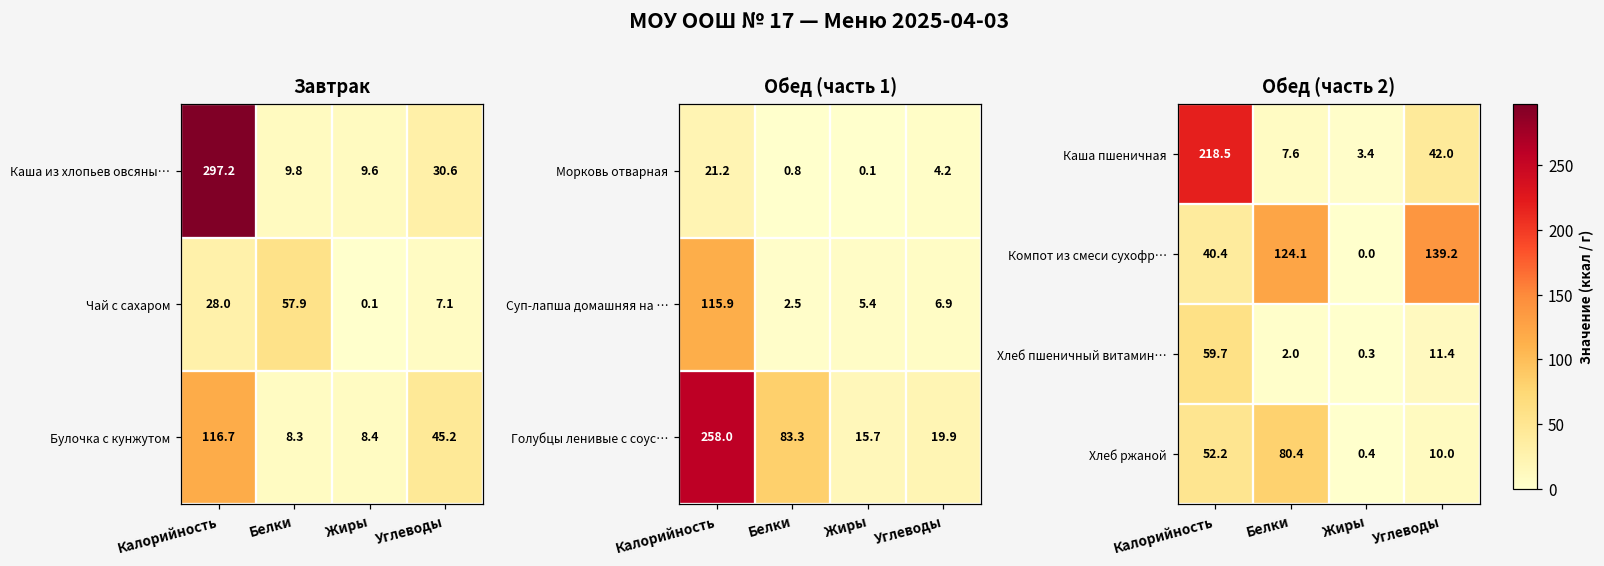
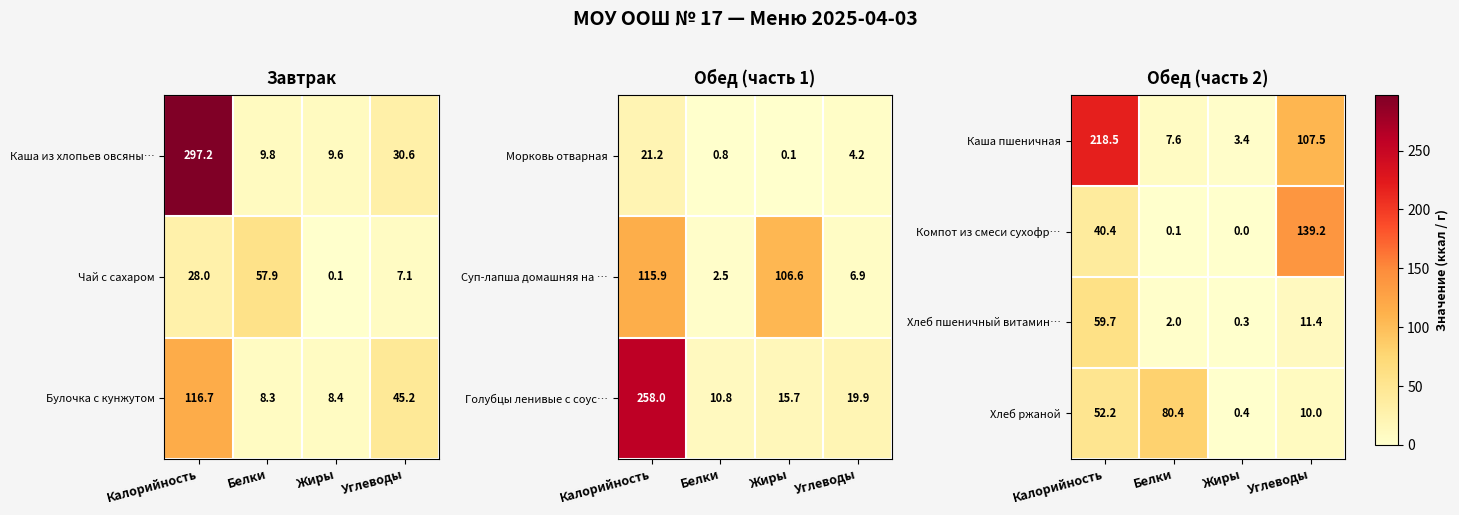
Обед (часть 1), Суп-лапша домашняя на …, Жиры: 5.4 -> 106.6
Обед (часть 1), Голубцы ленивые с соус…, Белки: 83.3 -> 10.8
Обед (часть 2), Каша пшеничная, Углеводы: 42.0 -> 107.5
Обед (часть 2), Компот из смеси сухофр…, Белки: 124.1 -> 0.1
